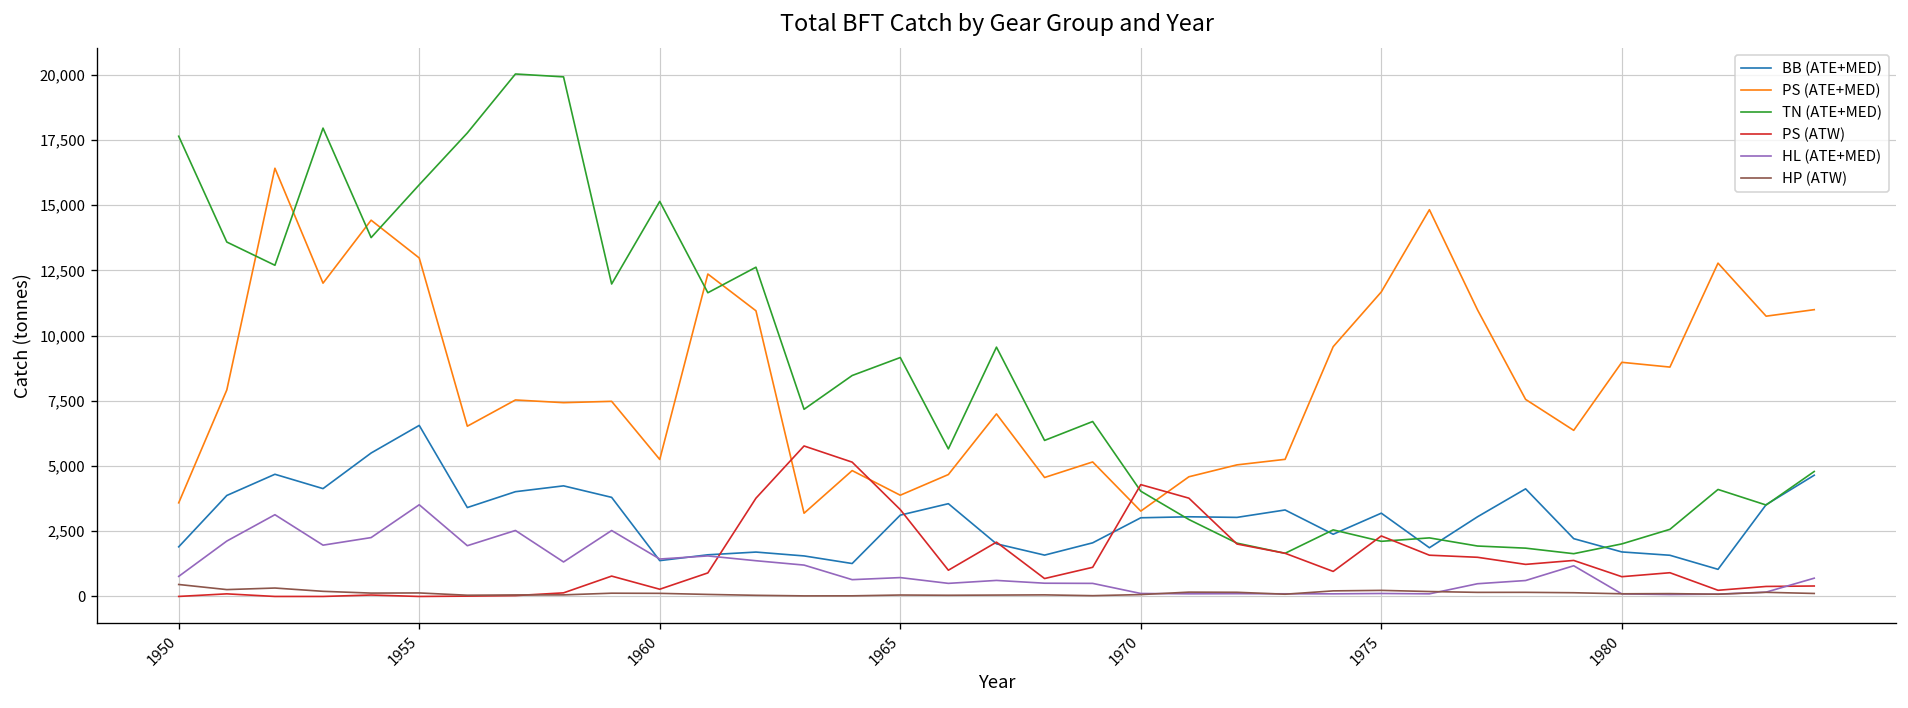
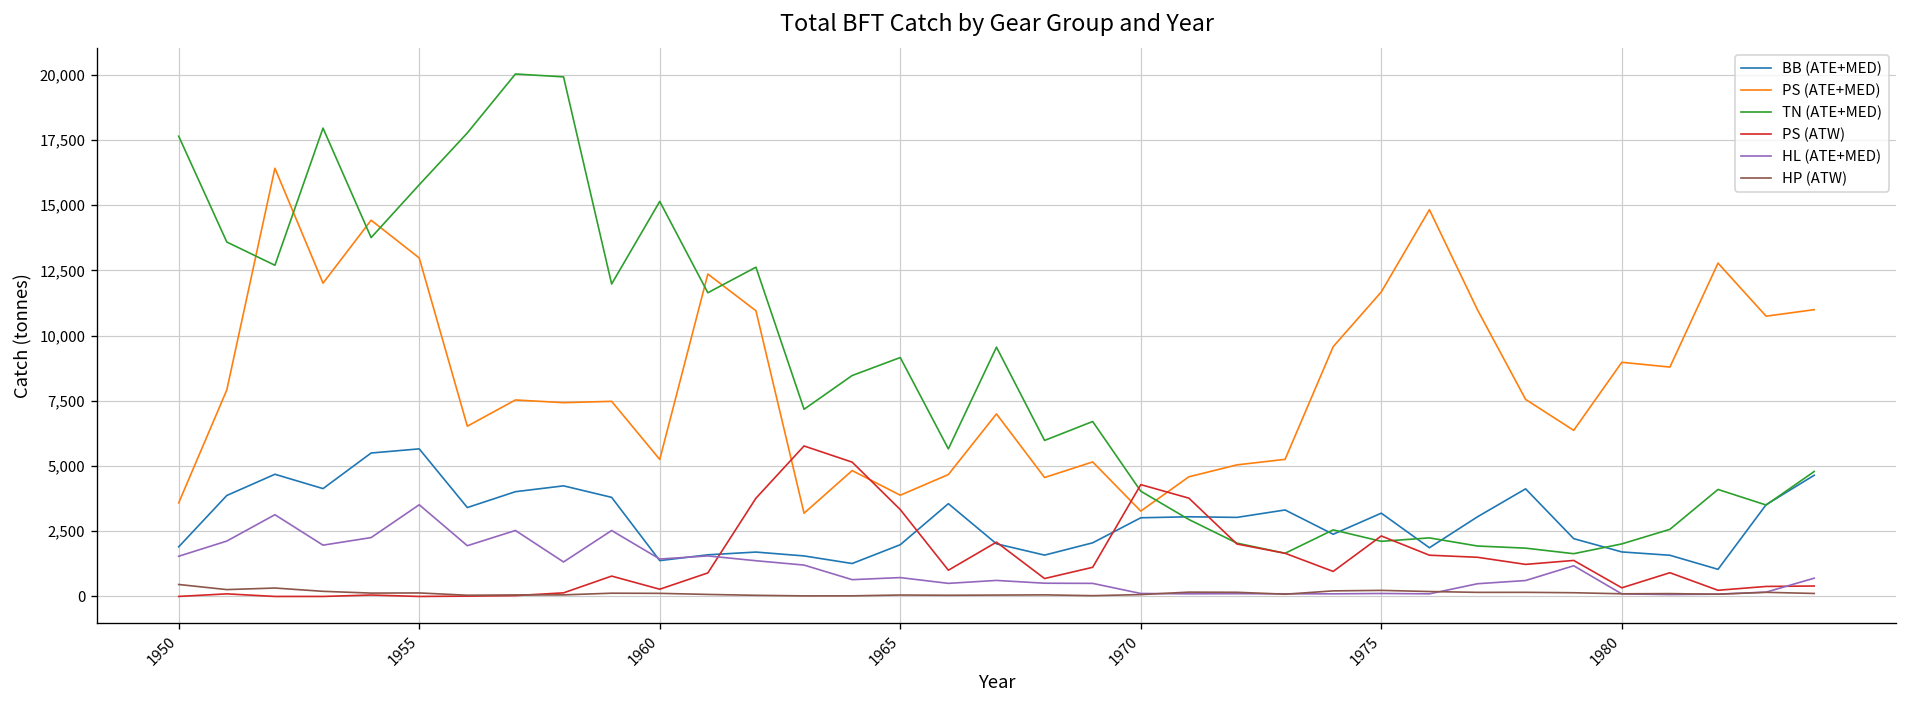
HL (ATE+MED), 1950: 800 -> 1,500
BB (ATE+MED), 1955: 6,600 -> 5,700
BB (ATE+MED), 1965: 3,100 -> 2,000
PS (ATW), 1980: 800 -> 300
